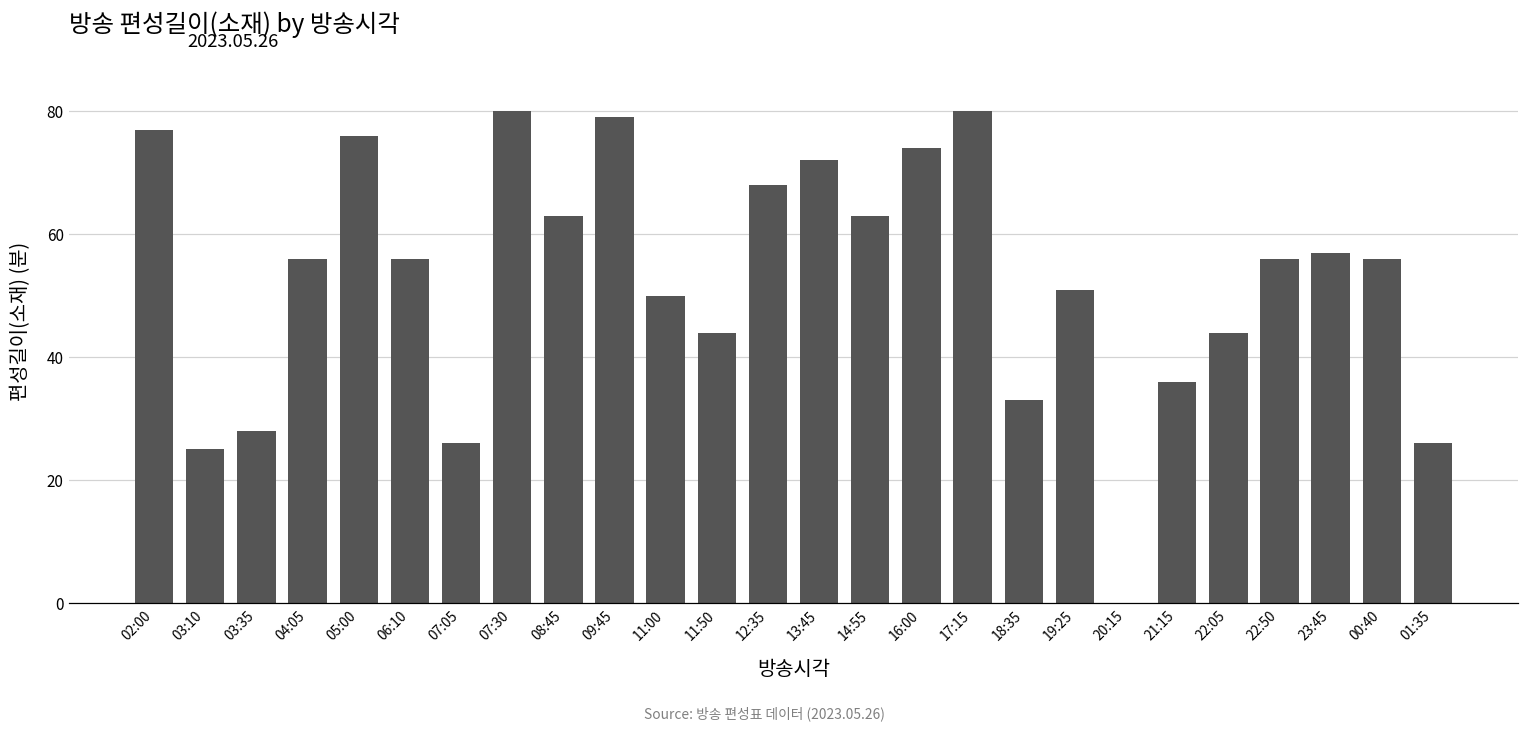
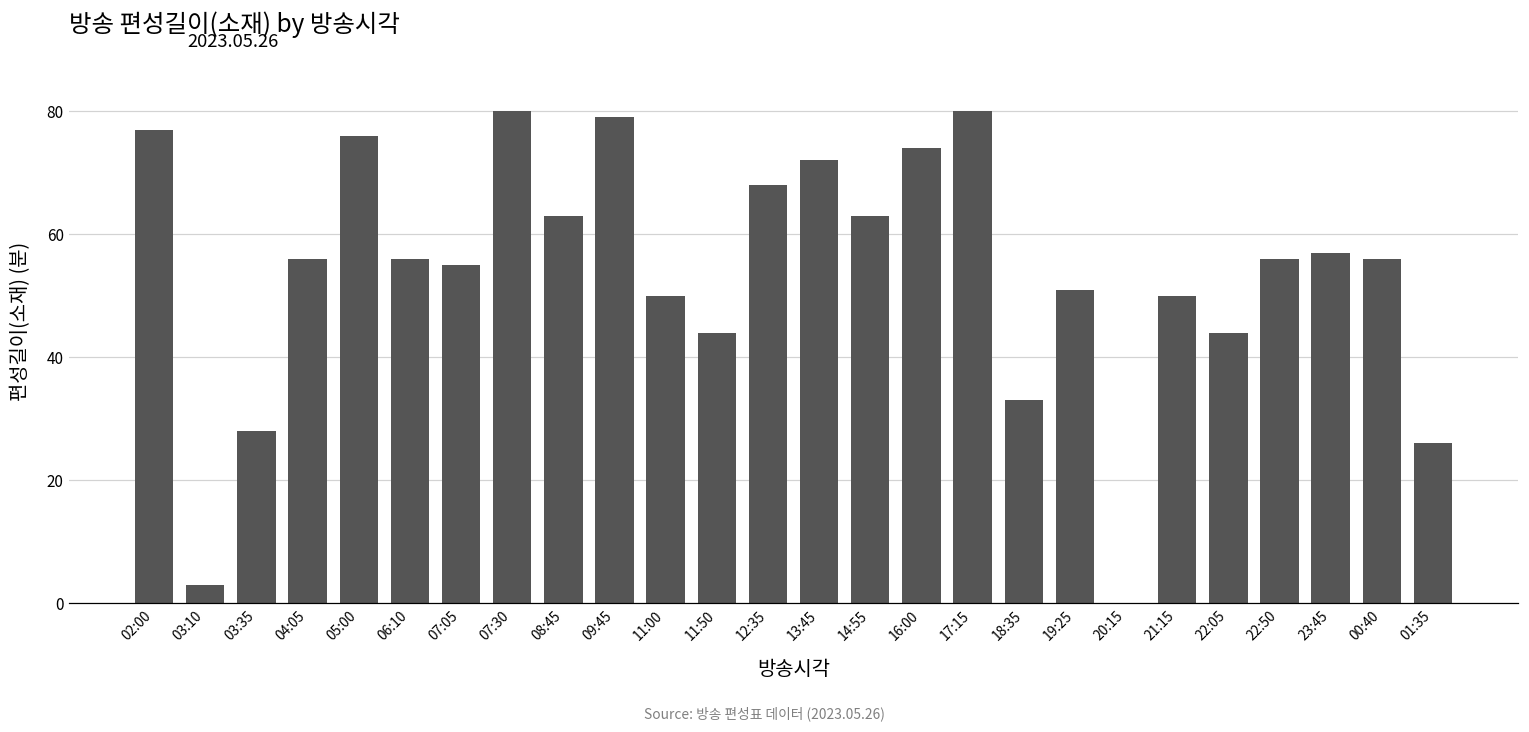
03:10: 25 -> 3
07:05: 26 -> 55
21:15: 36 -> 50
